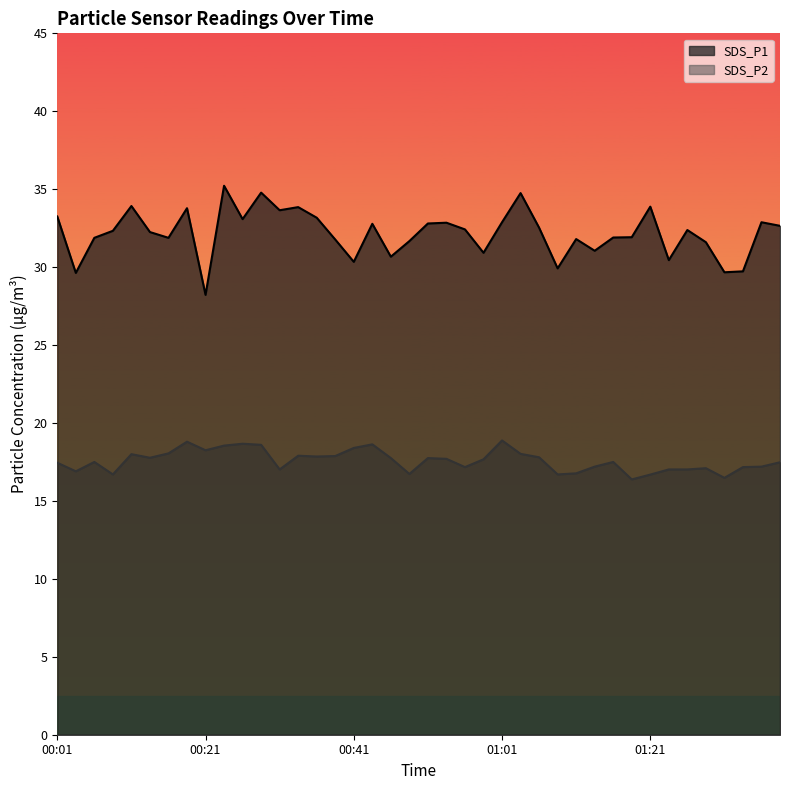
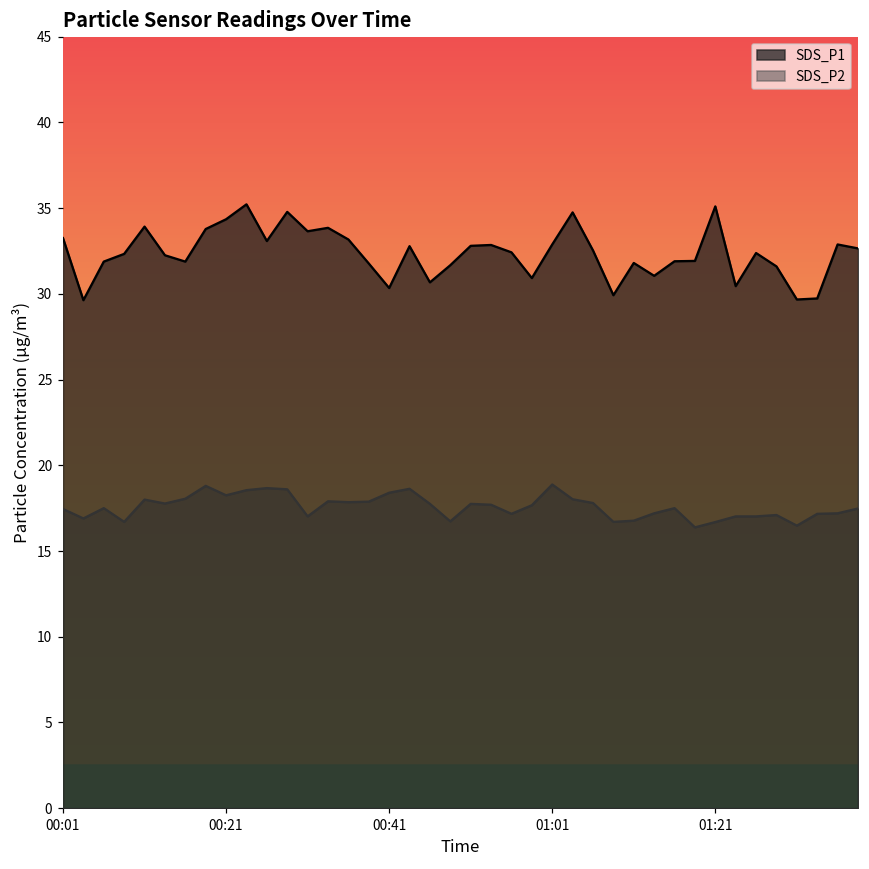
SDS_P1, 00:21: 28.2 -> 34.4
SDS_P1, 01:21: 33.9 -> 35.1
